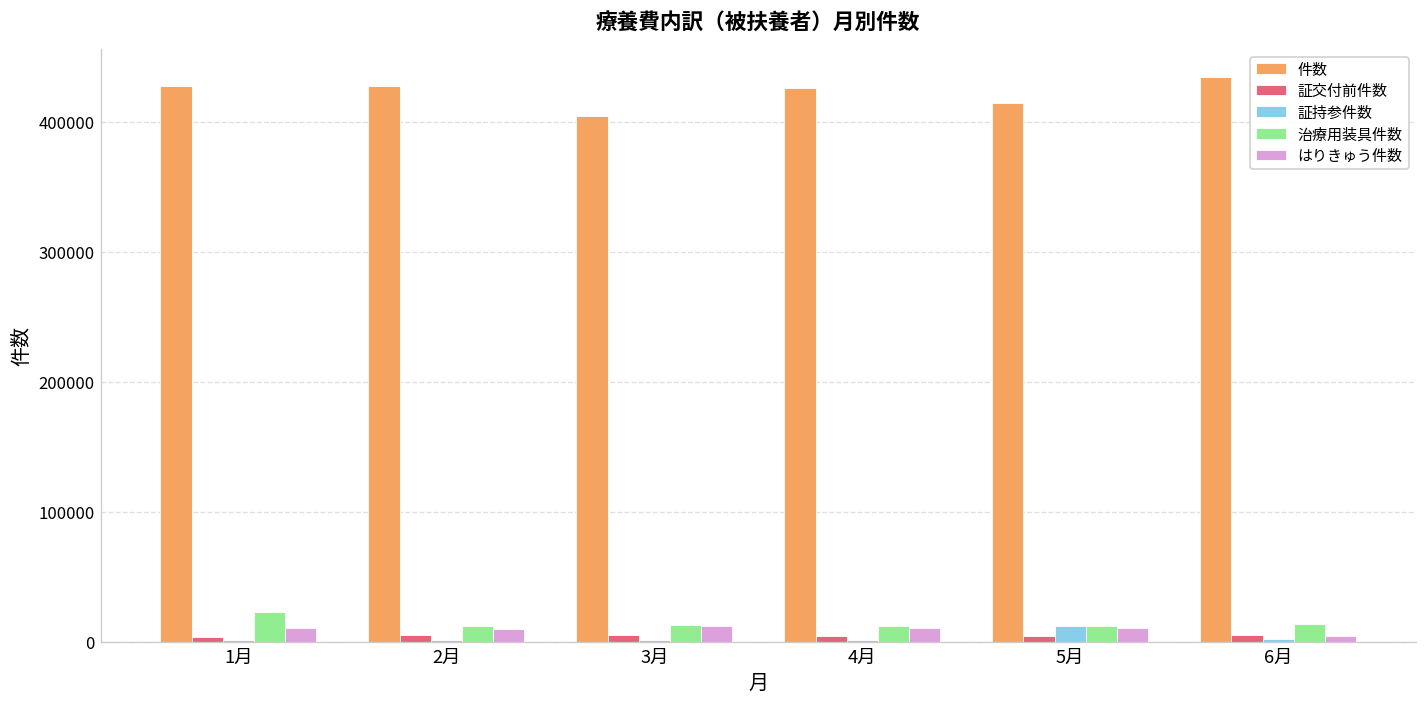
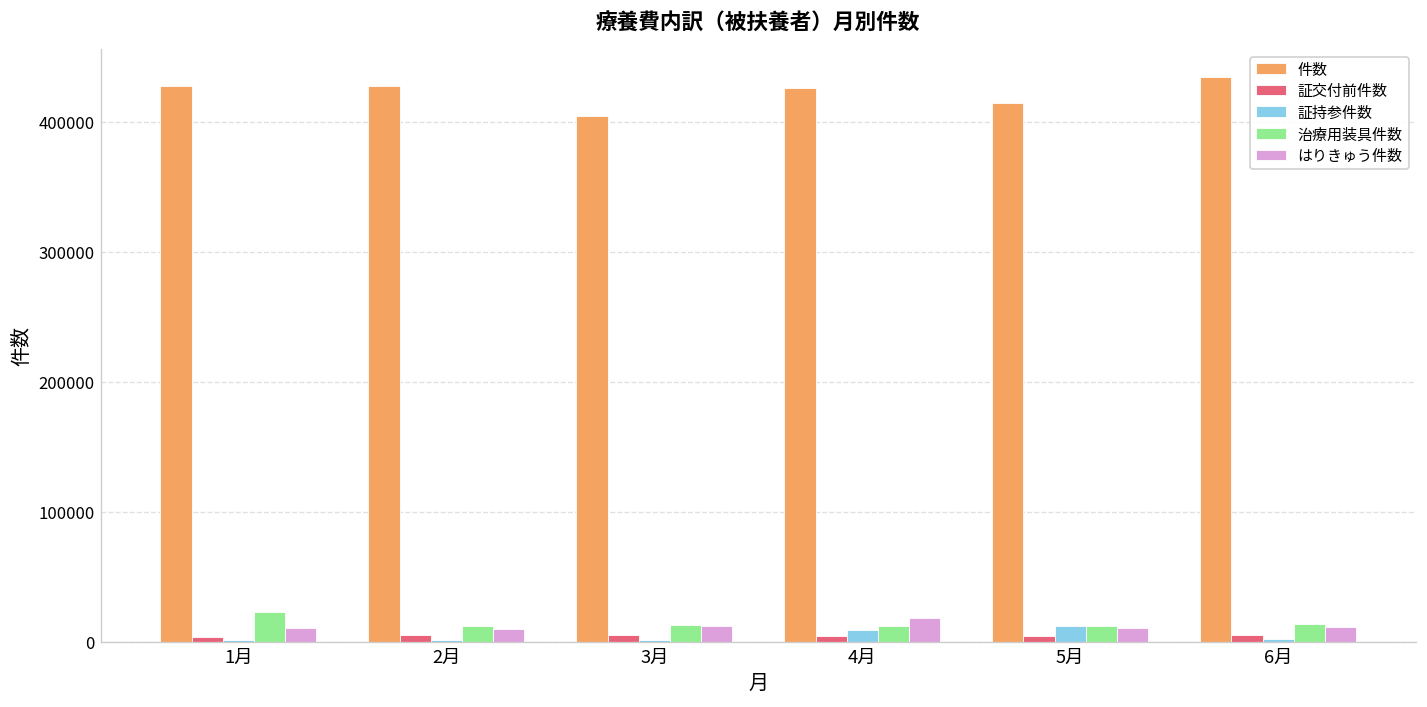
証持参件数, 4月: 1000 -> 9000
はりきゅう件数, 4月: 10000 -> 19000
はりきゅう件数, 6月: 4000 -> 12000
